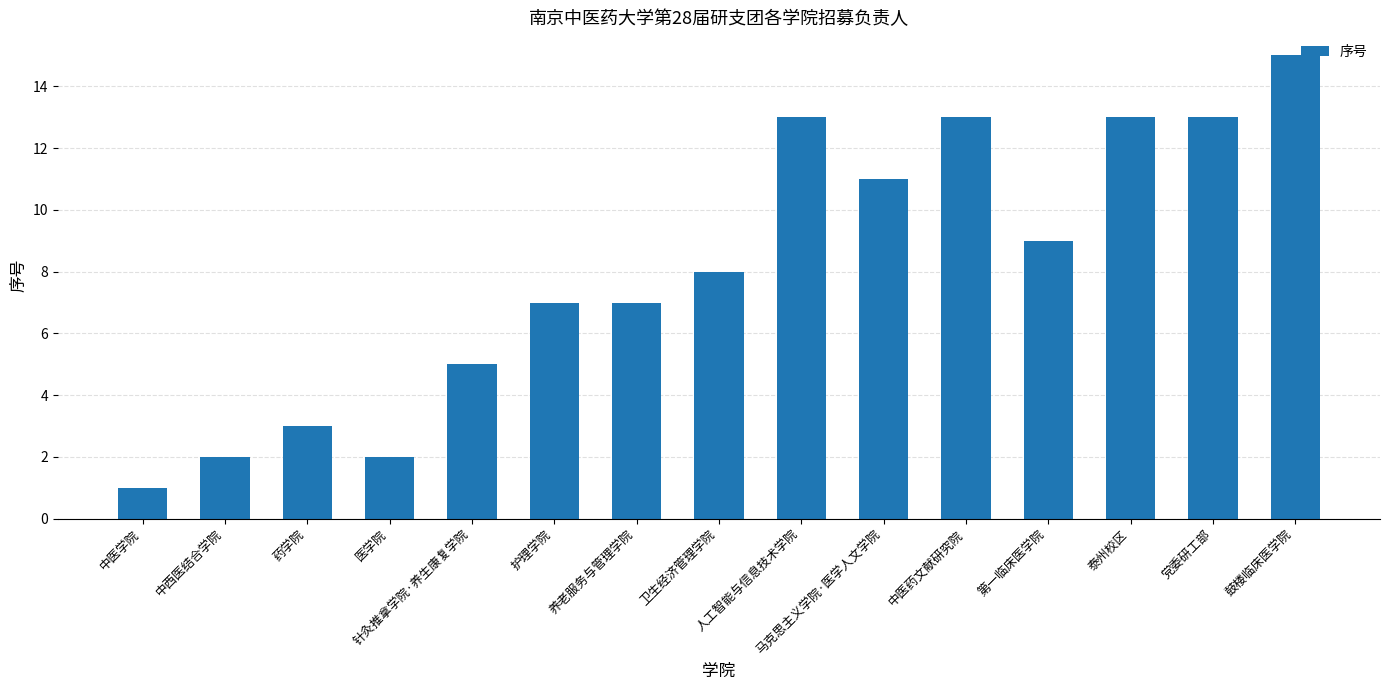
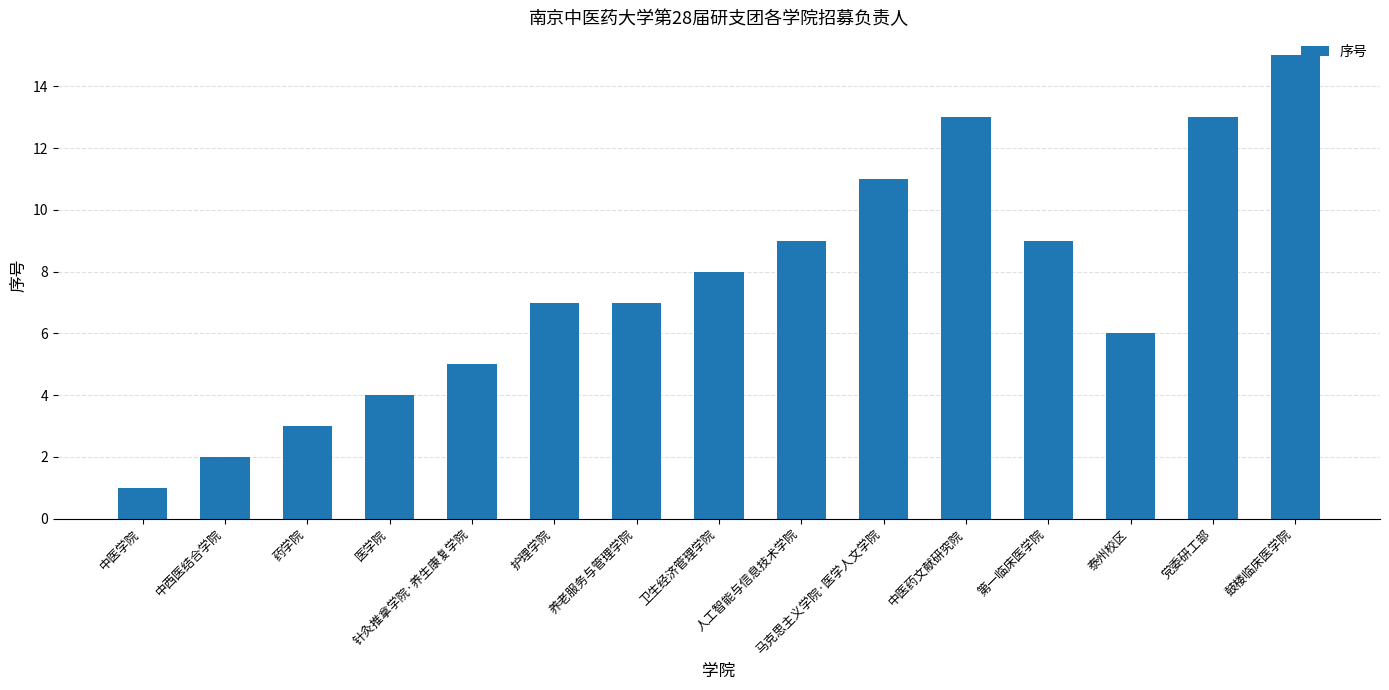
医学院: 2 -> 4
人工智能与信息技术学院: 13 -> 9
泰州校区: 13 -> 6
